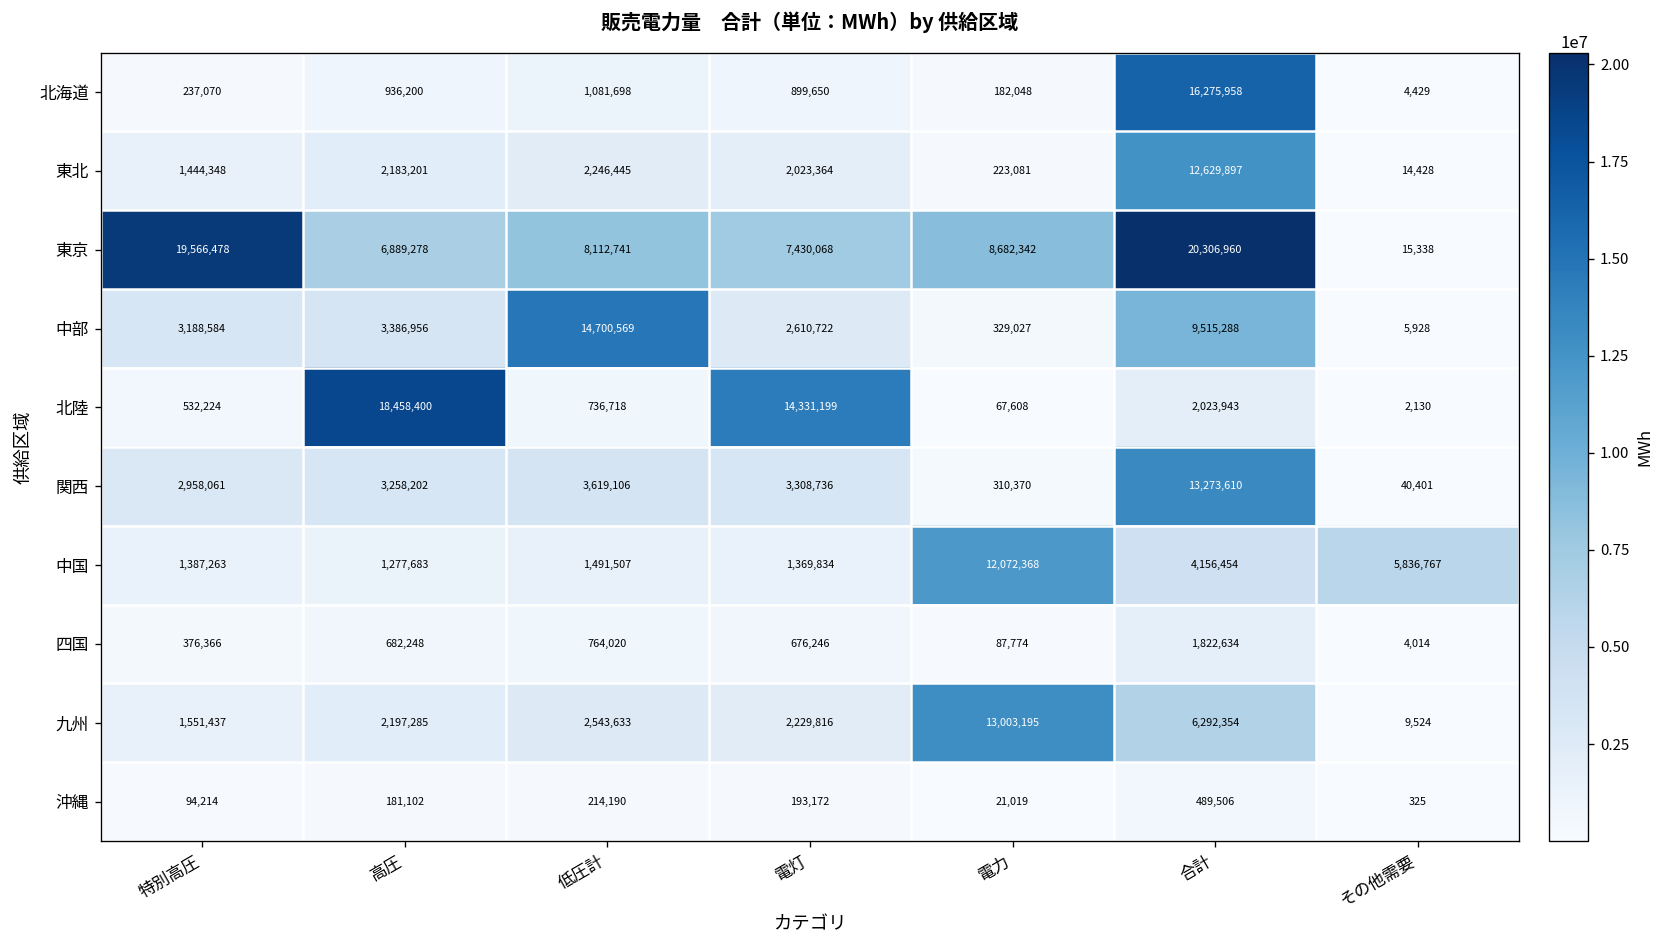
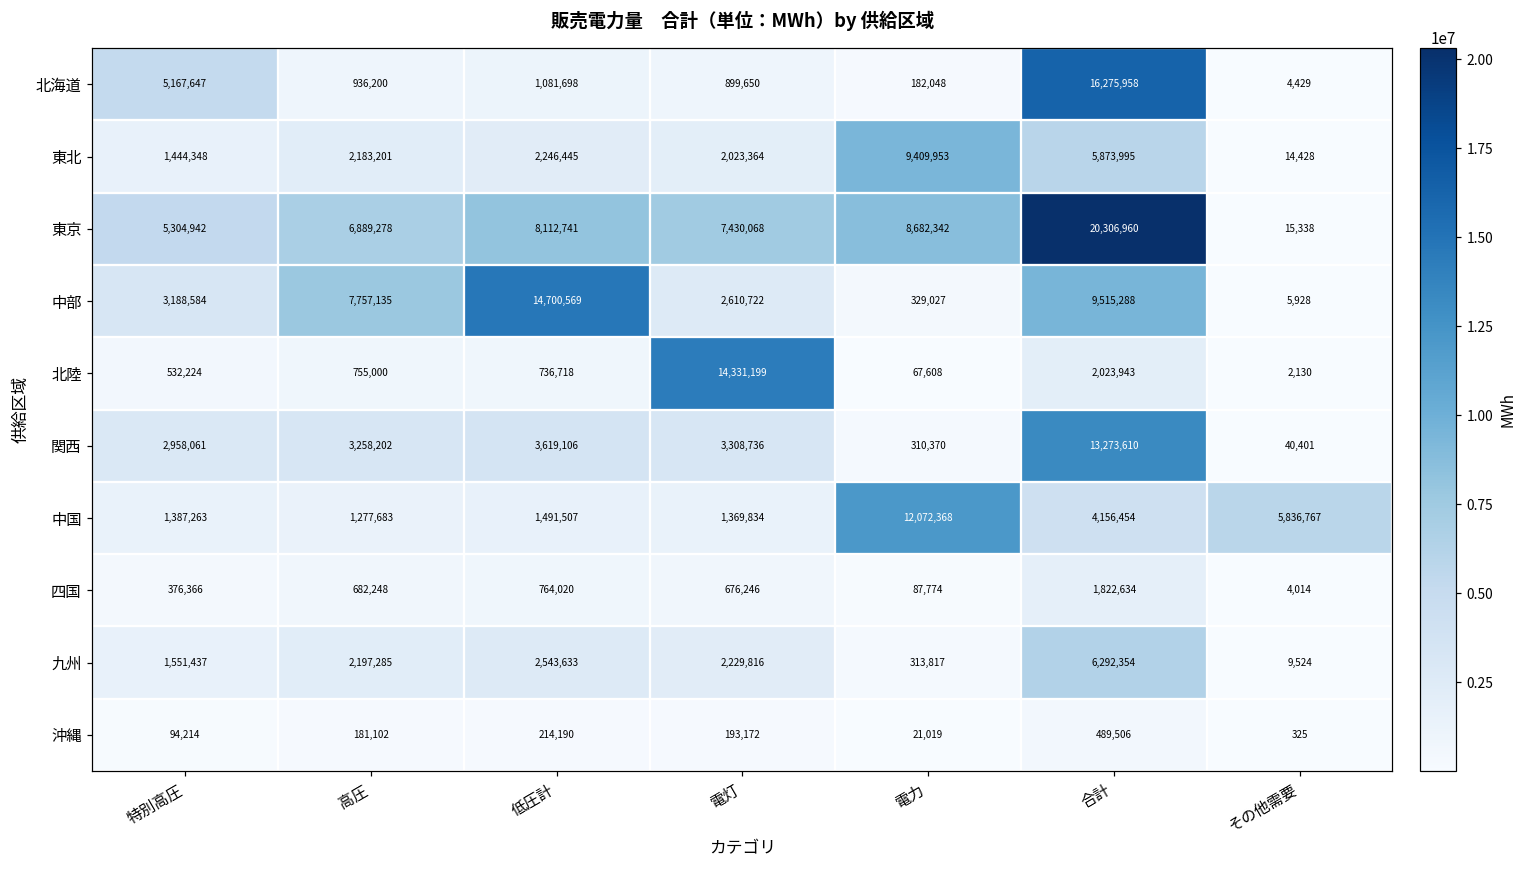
北海道, 特別高圧: 237,070 -> 5,167,647
東北, 電力: 223,081 -> 9,409,953
東北, 合計: 12,629,897 -> 5,873,995
東京, 特別高圧: 19,566,478 -> 5,304,942
中部, 高圧: 3,386,956 -> 7,757,135
北陸, 高圧: 18,458,400 -> 755,000
九州, 電力: 13,003,195 -> 313,817
